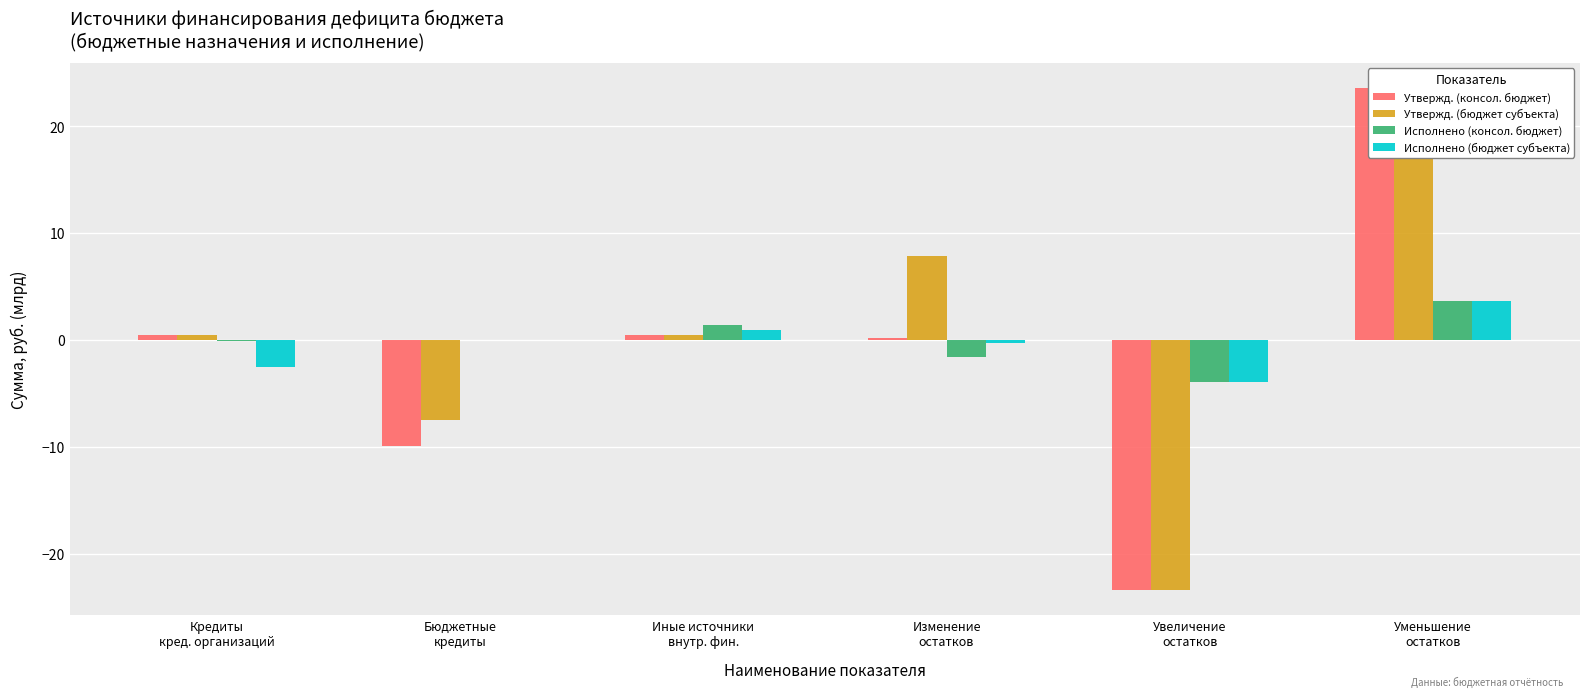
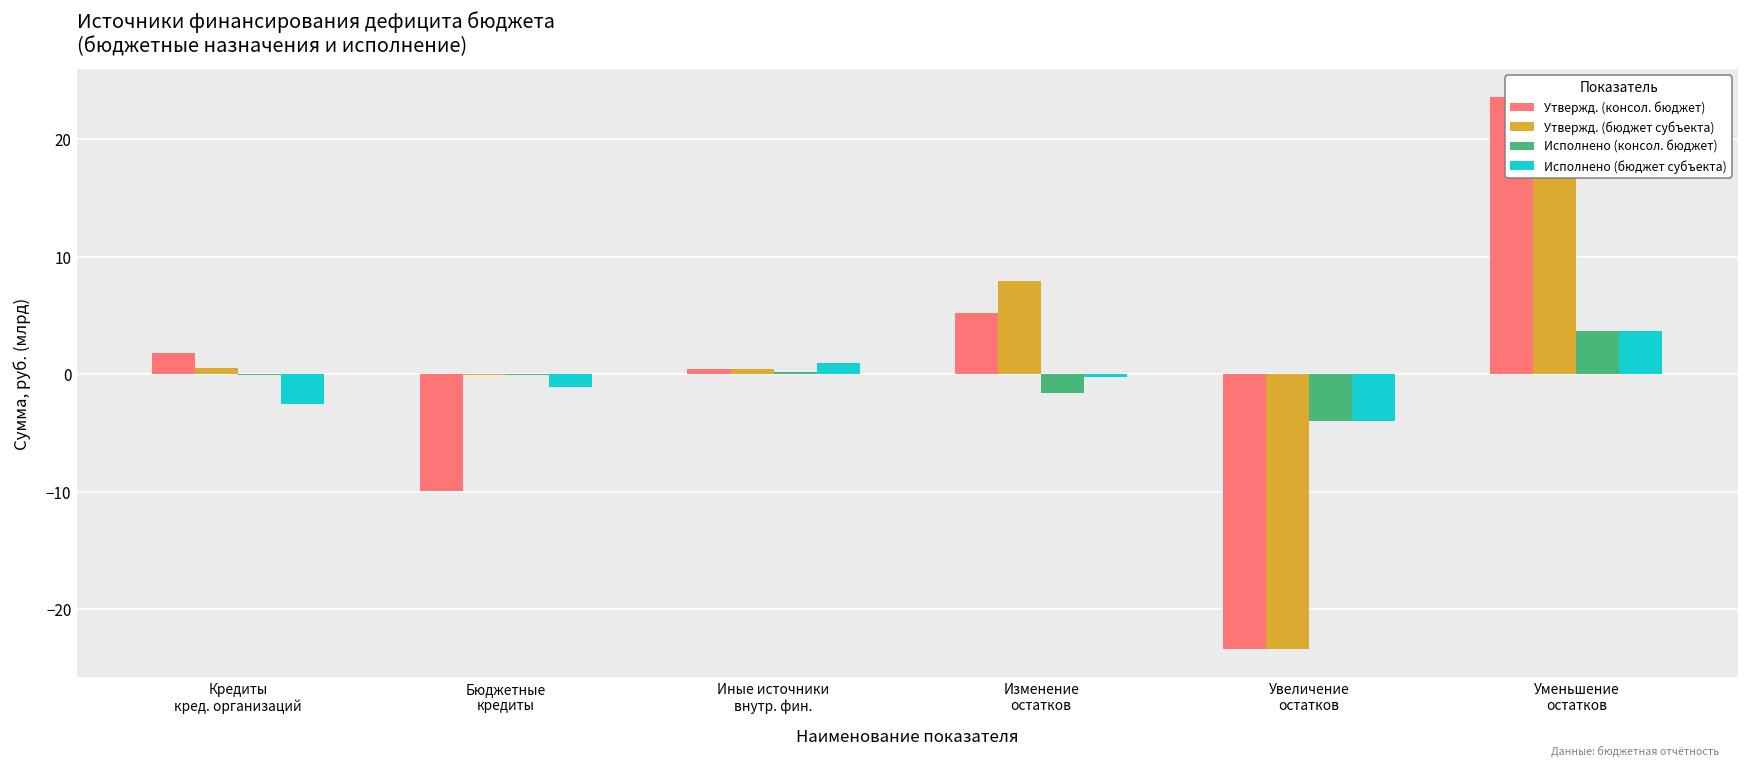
Утвержд. (консол. бюджет), Кредиты кред. организаций: 0.5 -> 1.8
Утвержд. (бюджет субъекта), Бюджетные кредиты: -7.5 -> -0.1
Исполнено (бюджет субъекта), Бюджетные кредиты: -0.1 -> -1.1
Исполнено (консол. бюджет), Иные источники внутр. фин.: 1.4 -> 0.2
Утвержд. (консол. бюджет), Изменение остатков: 0.2 -> 5.2
